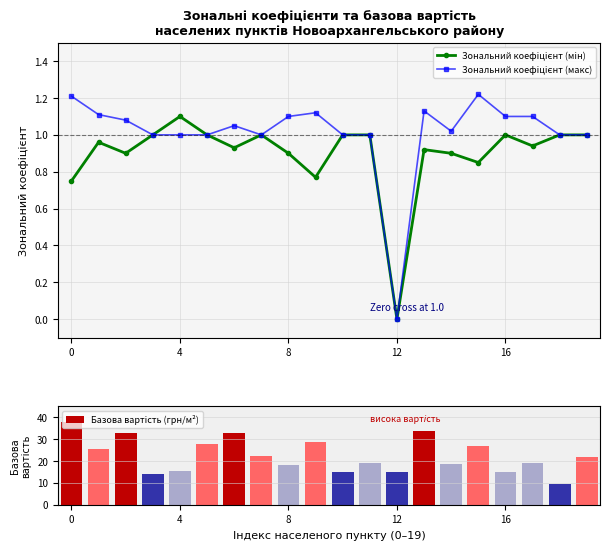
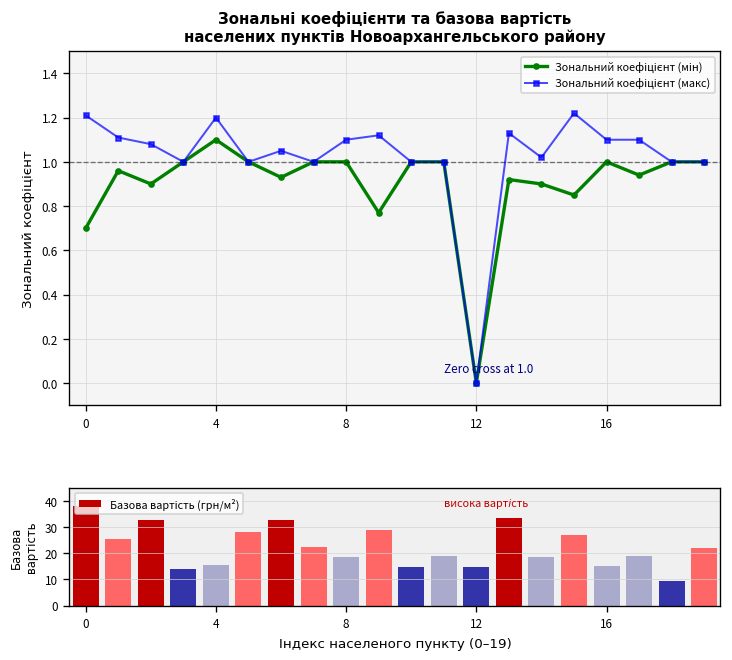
Зональні коефіцієнти та базова вартість населених пунктів Новоархангельського району, Зональний коефіцієнт (мін), 0: 0.75 -> 0.70
Зональні коефіцієнти та базова вартість населених пунктів Новоархангельського району, Зональний коефіцієнт (макс), 4: 1.0 -> 1.2
Зональні коефіцієнти та базова вартість населених пунктів Новоархангельського району, Зональний коефіцієнт (мін), 8: 0.9 -> 1.0
